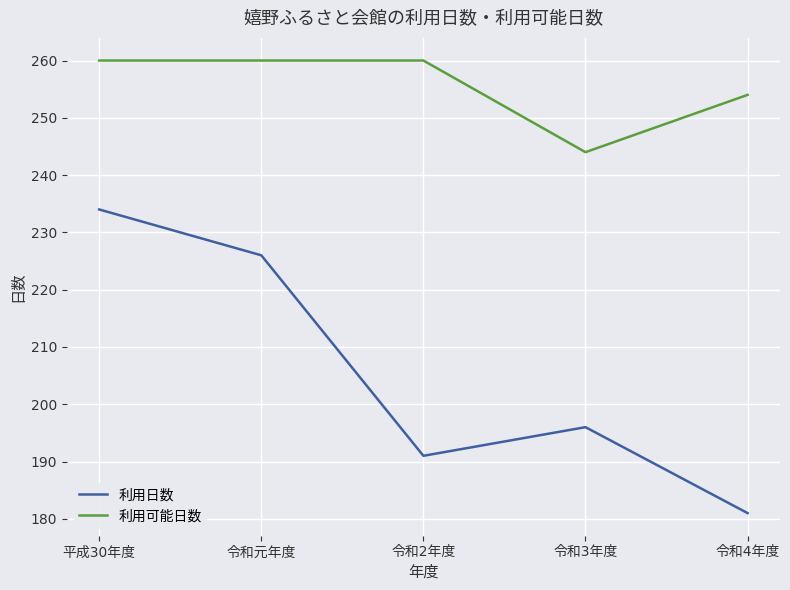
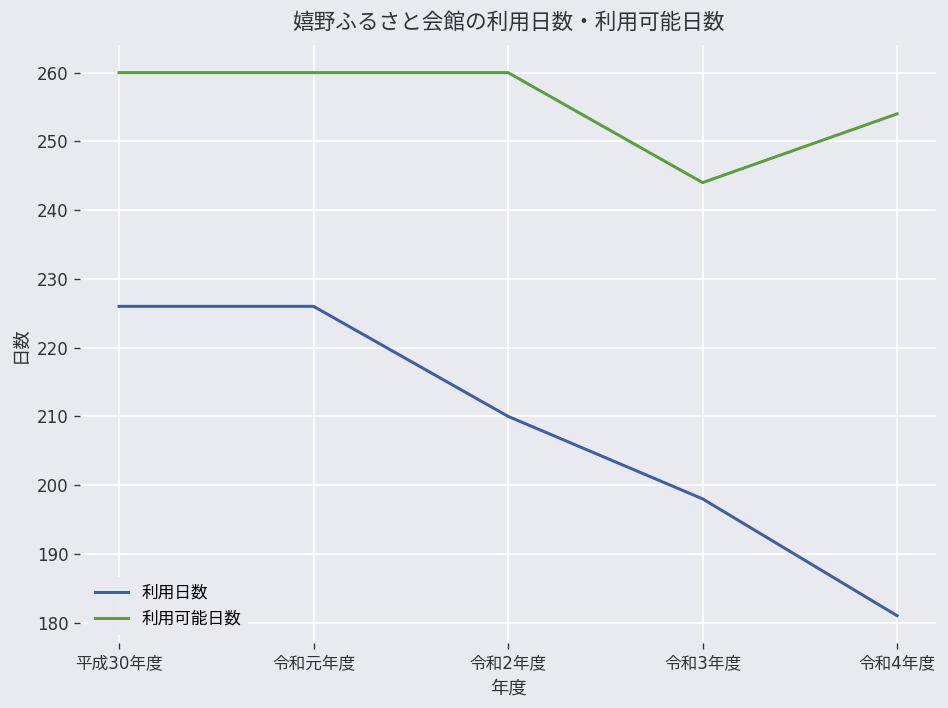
利用日数, 平成30年度: 234 -> 226
利用日数, 令和2年度: 191 -> 210
利用日数, 令和3年度: 196 -> 198
